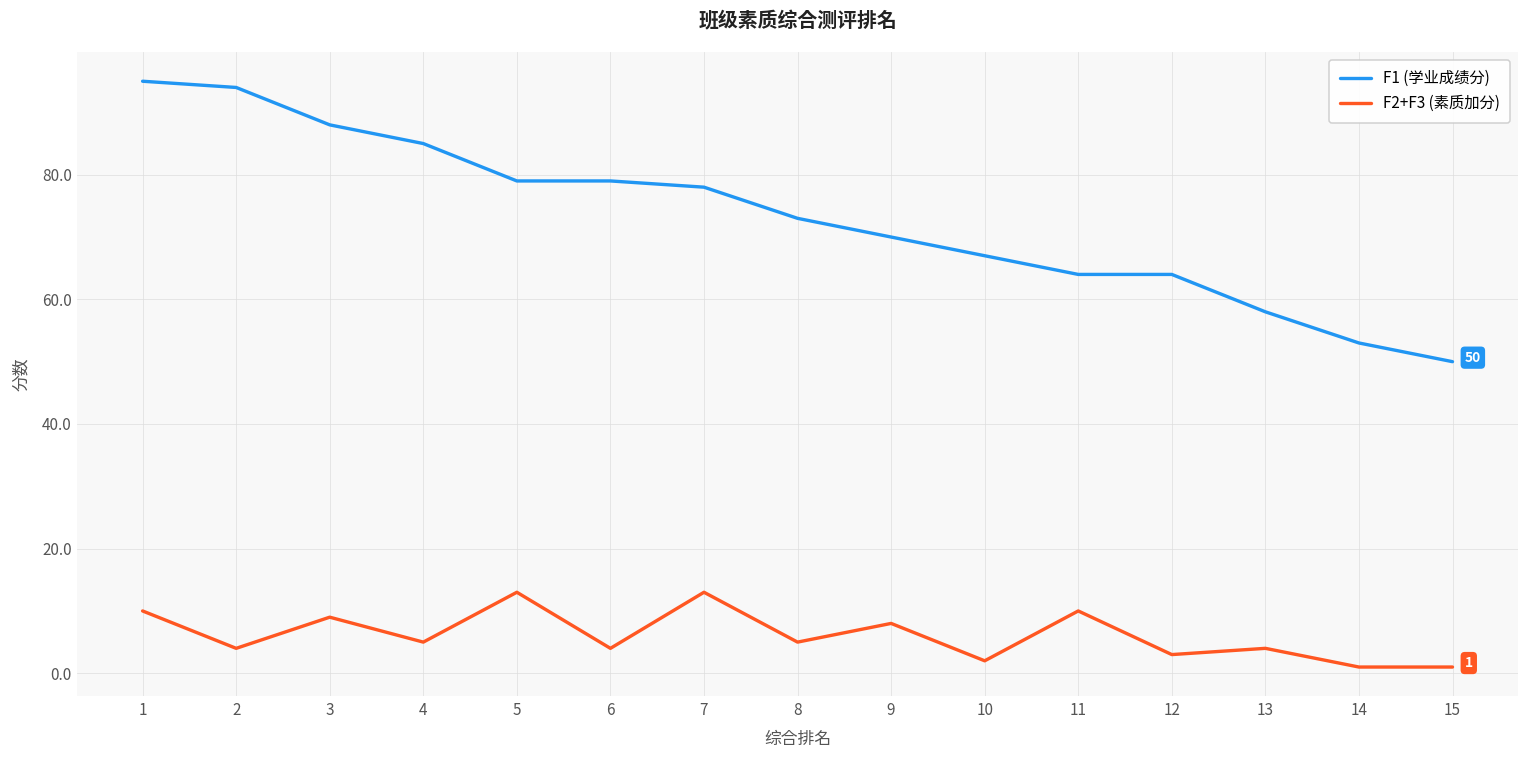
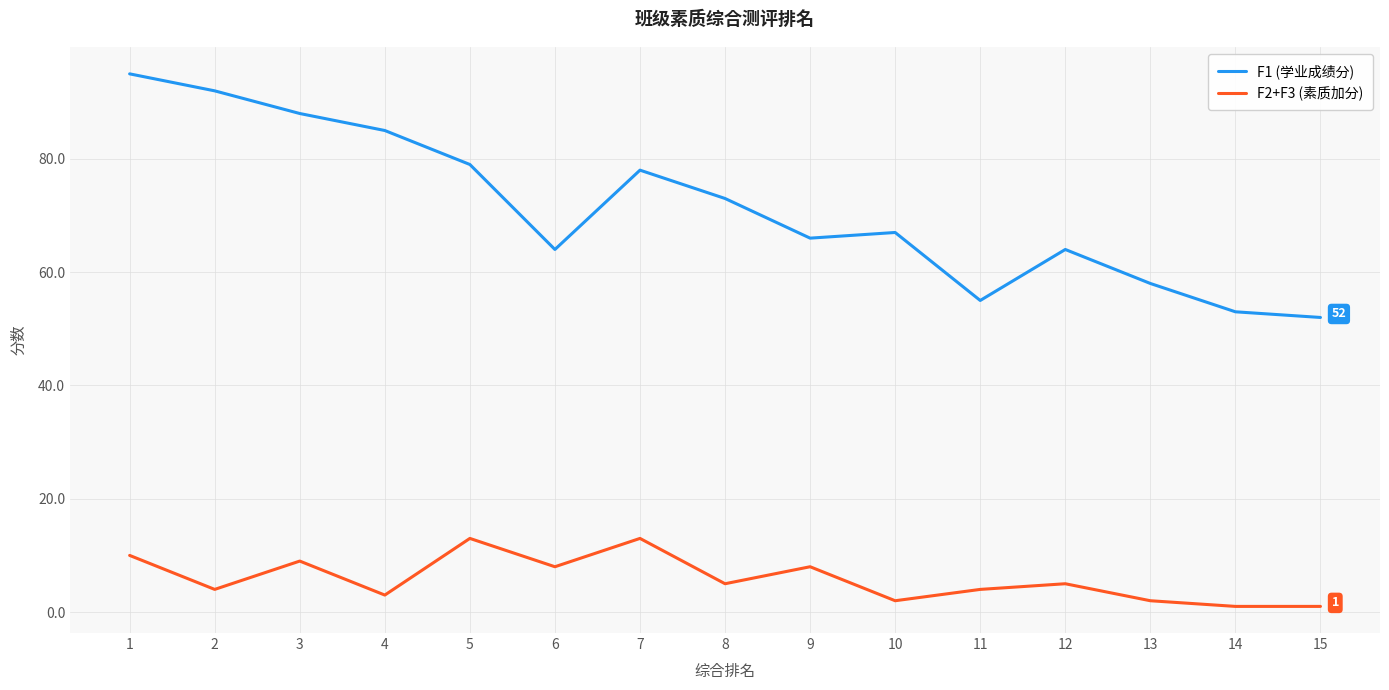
F1 (学业成绩分), 2: 94 -> 92
F2+F3 (素质加分), 4: 5 -> 3
F1 (学业成绩分), 6: 79 -> 64
F2+F3 (素质加分), 6: 4 -> 8
F1 (学业成绩分), 9: 70 -> 66
F1 (学业成绩分), 11: 64 -> 55
F2+F3 (素质加分), 11: 10 -> 4
F2+F3 (素质加分), 12: 3 -> 5
F2+F3 (素质加分), 13: 4 -> 2
F1 (学业成绩分), 15: 50 -> 52
